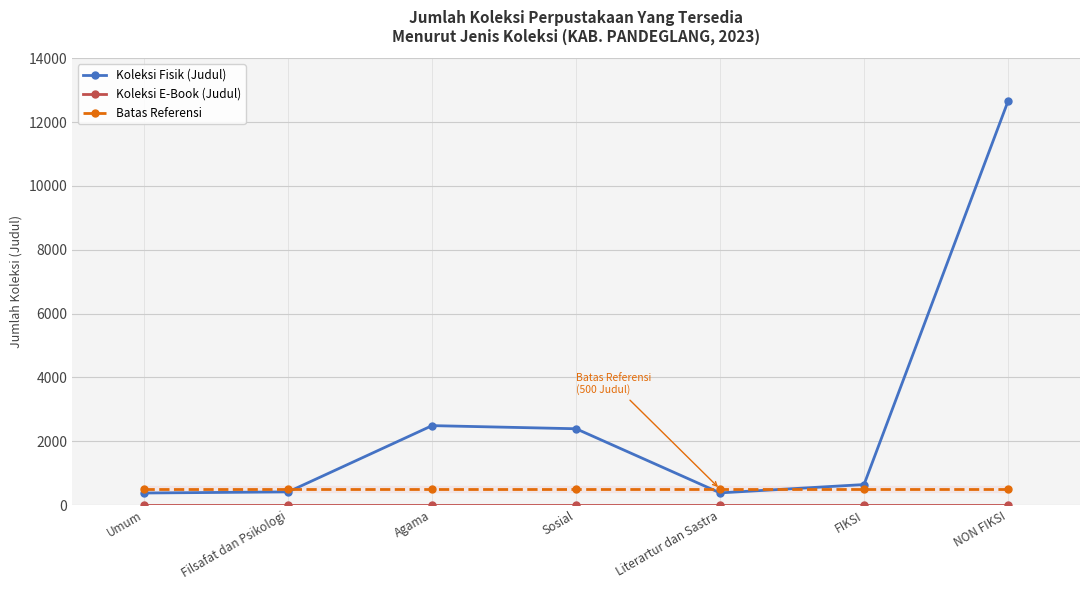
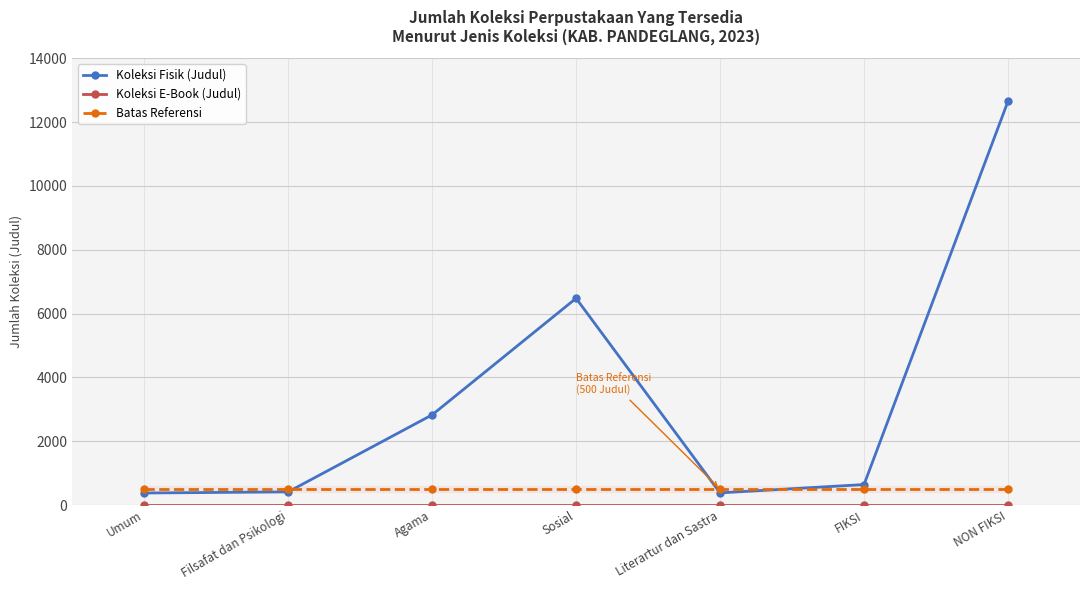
Koleksi Fisik (Judul), Agama: 2500 -> 2800
Koleksi Fisik (Judul), Sosial: 2400 -> 6500
